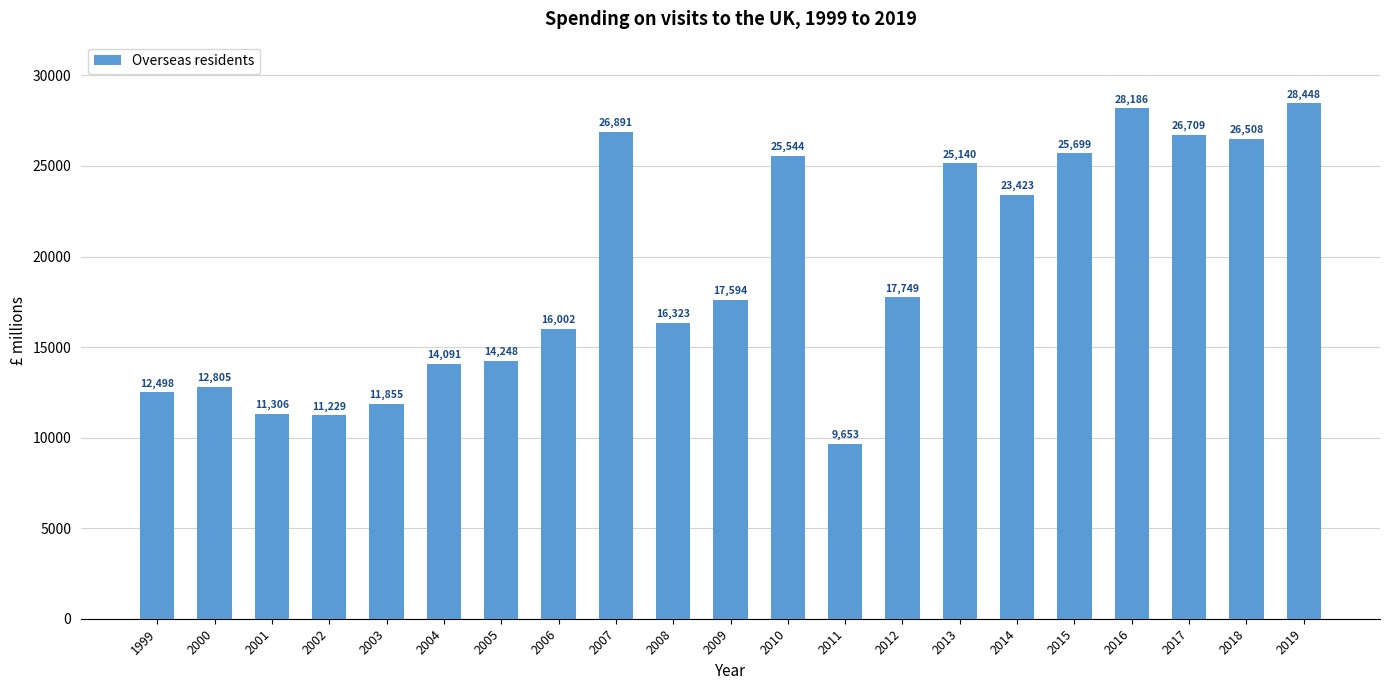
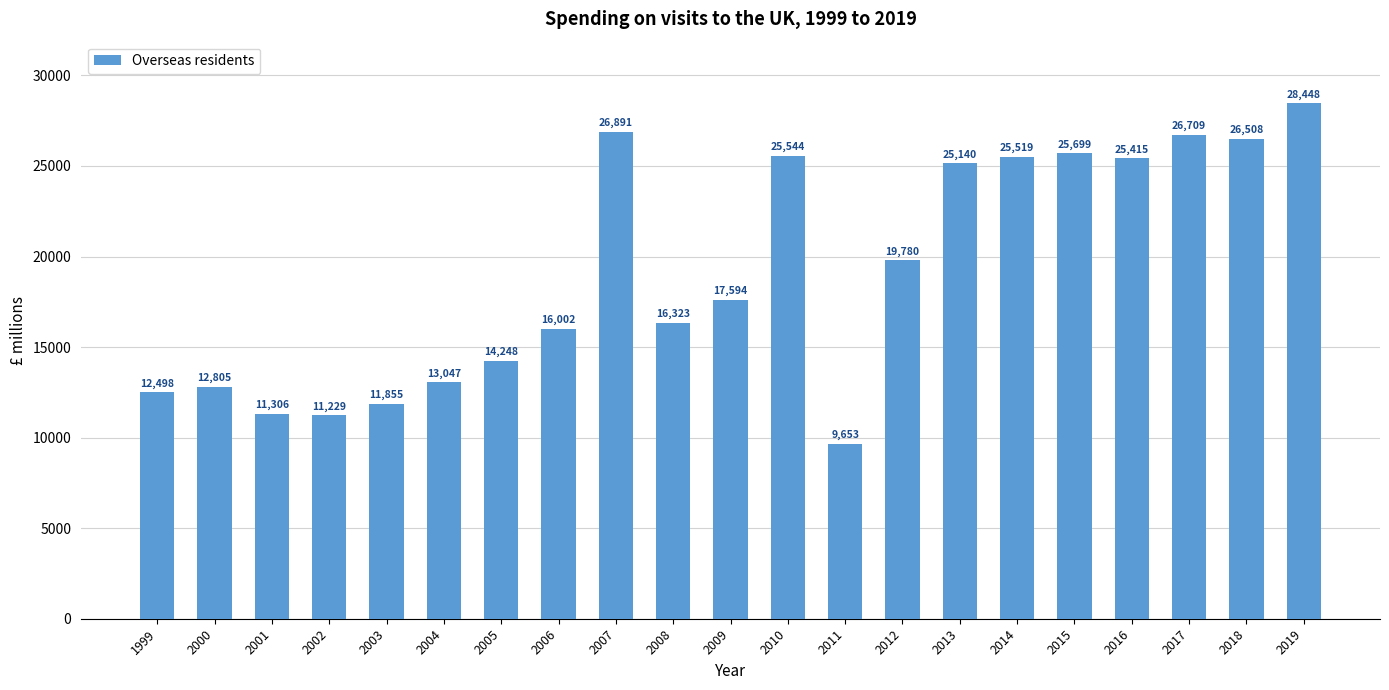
2004: 14,091 -> 13,047
2012: 17,749 -> 19,780
2014: 23,423 -> 25,519
2016: 28,186 -> 25,415
